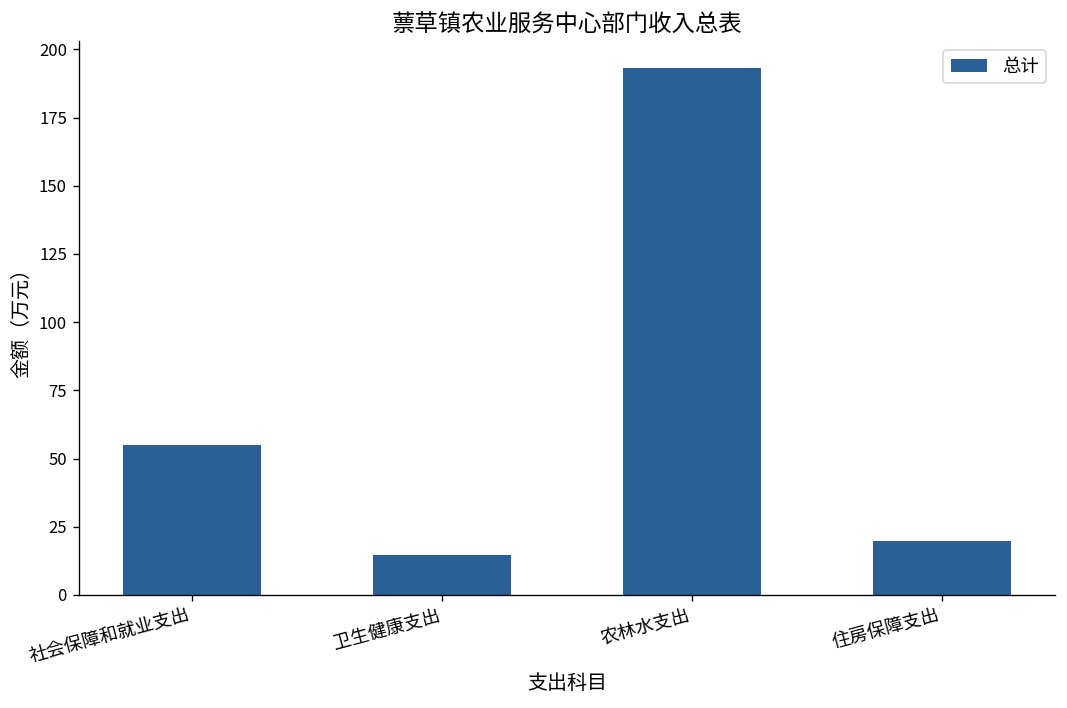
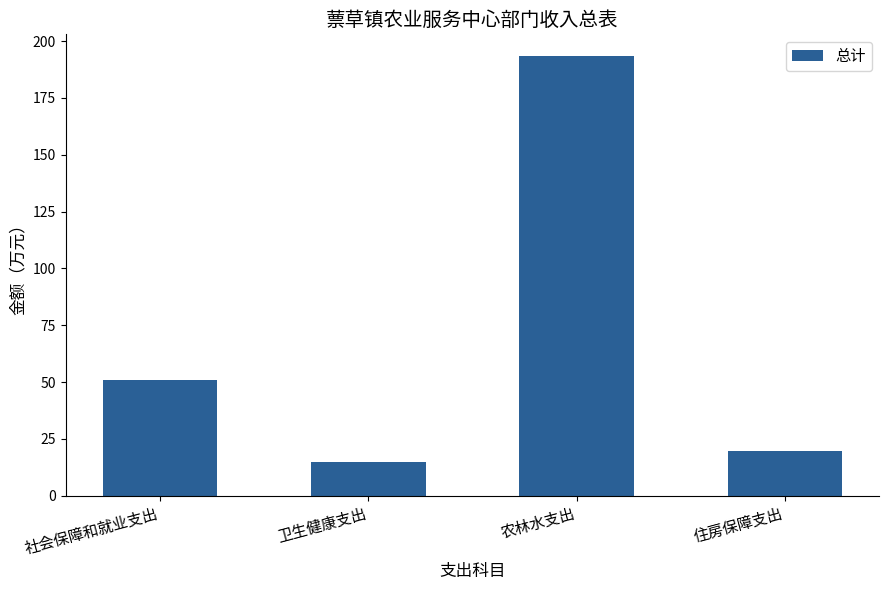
社会保障和就业支出: 55 -> 51
